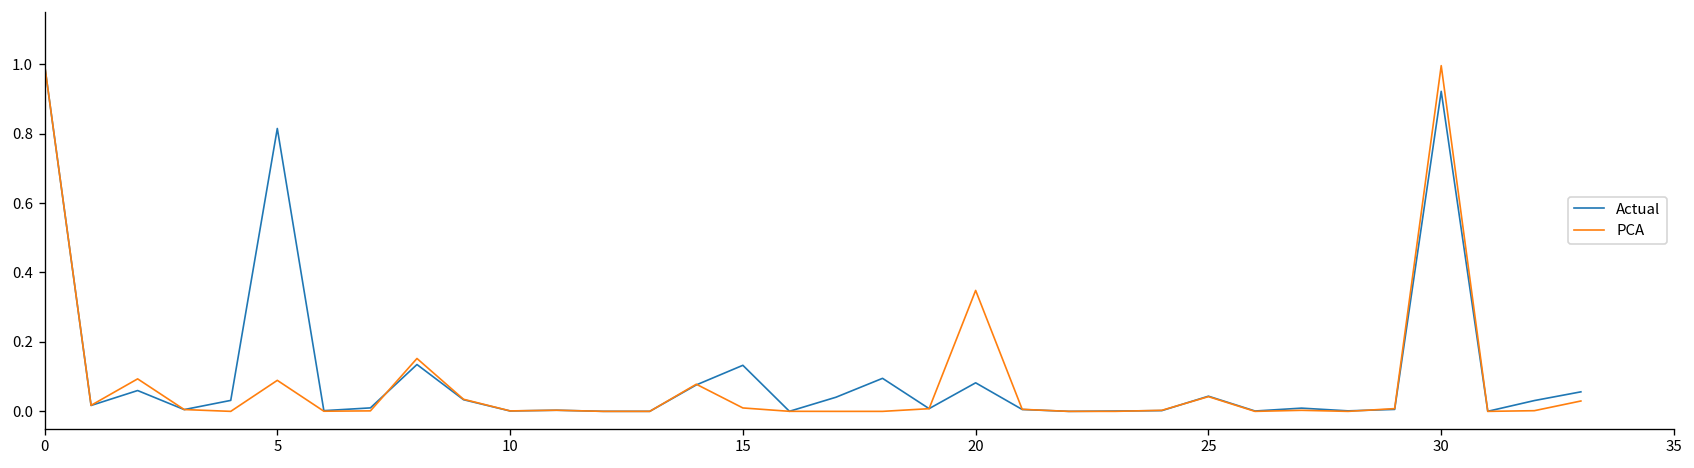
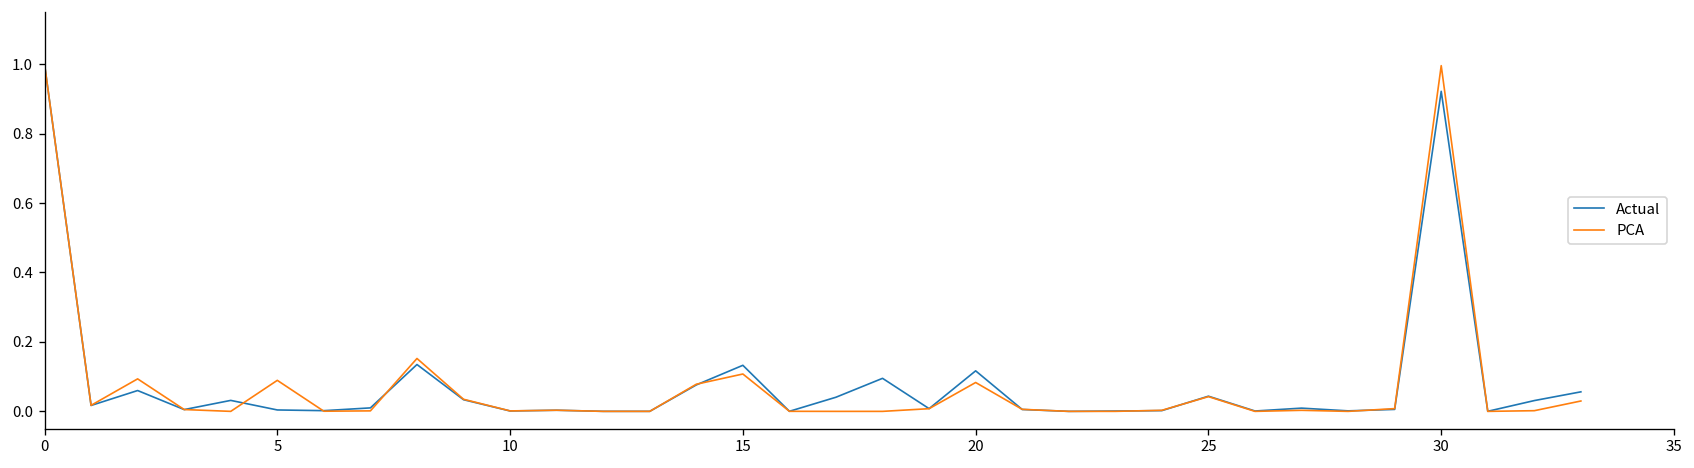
Actual, 5: 0.81 -> 0.00
PCA, 15: 0.01 -> 0.11
Actual, 20: 0.08 -> 0.12
PCA, 20: 0.35 -> 0.08
